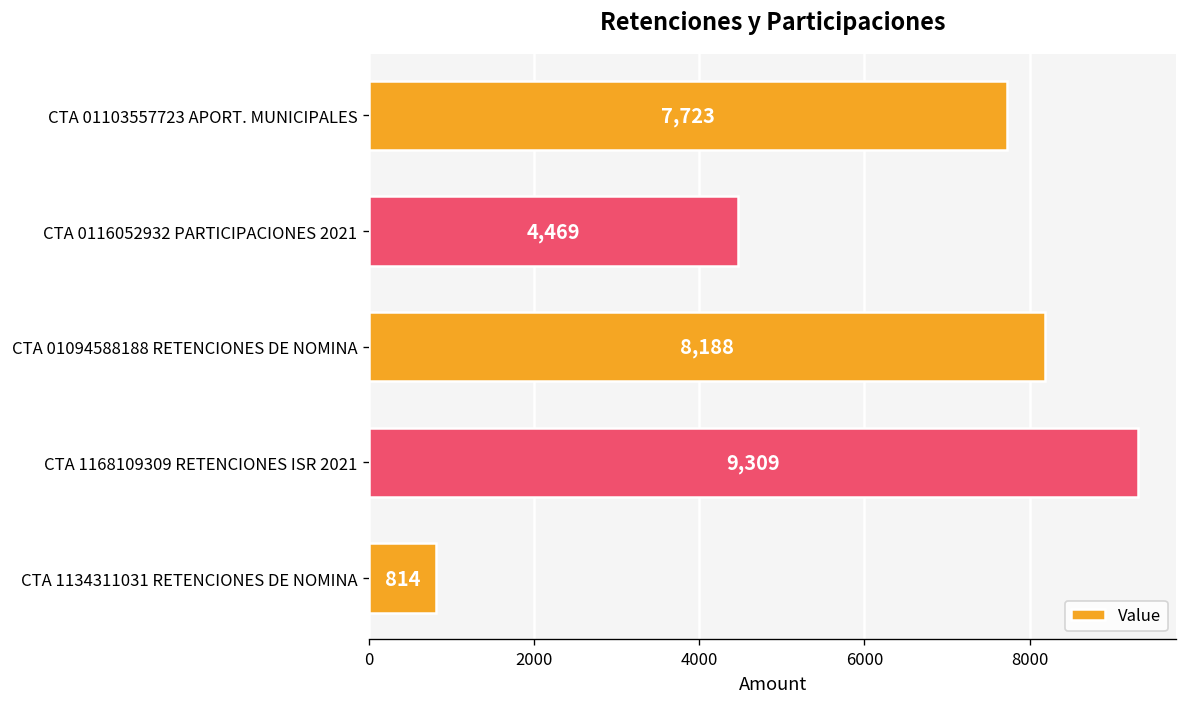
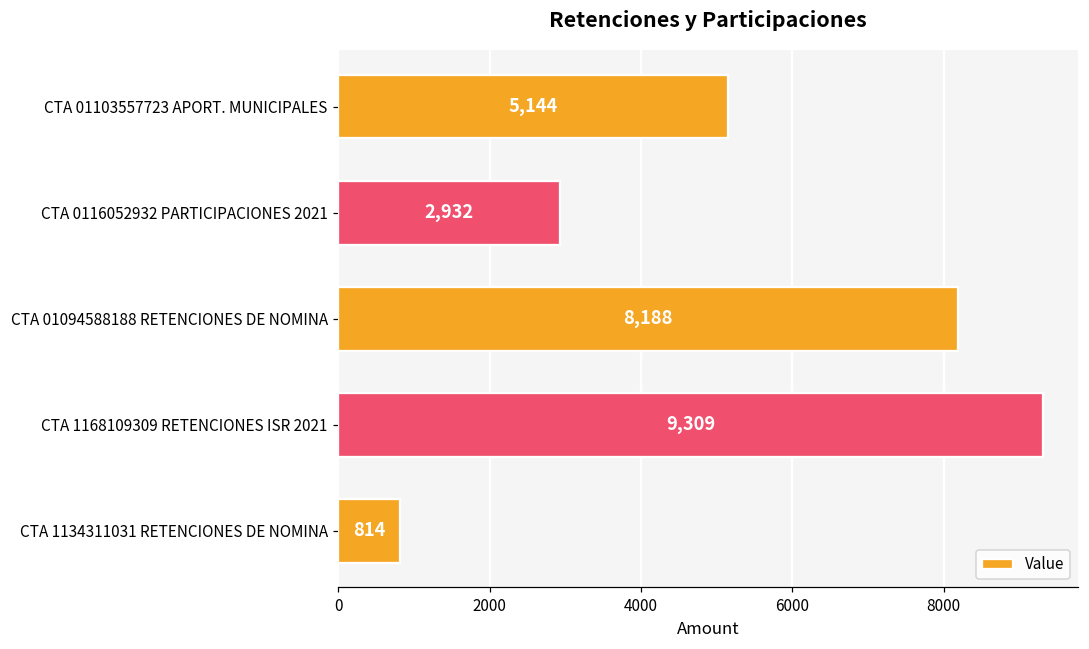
CTA 01103557723 APORT. MUNICIPALES: 7,723 -> 5,144
CTA 0116052932 PARTICIPACIONES 2021: 4,469 -> 2,932
